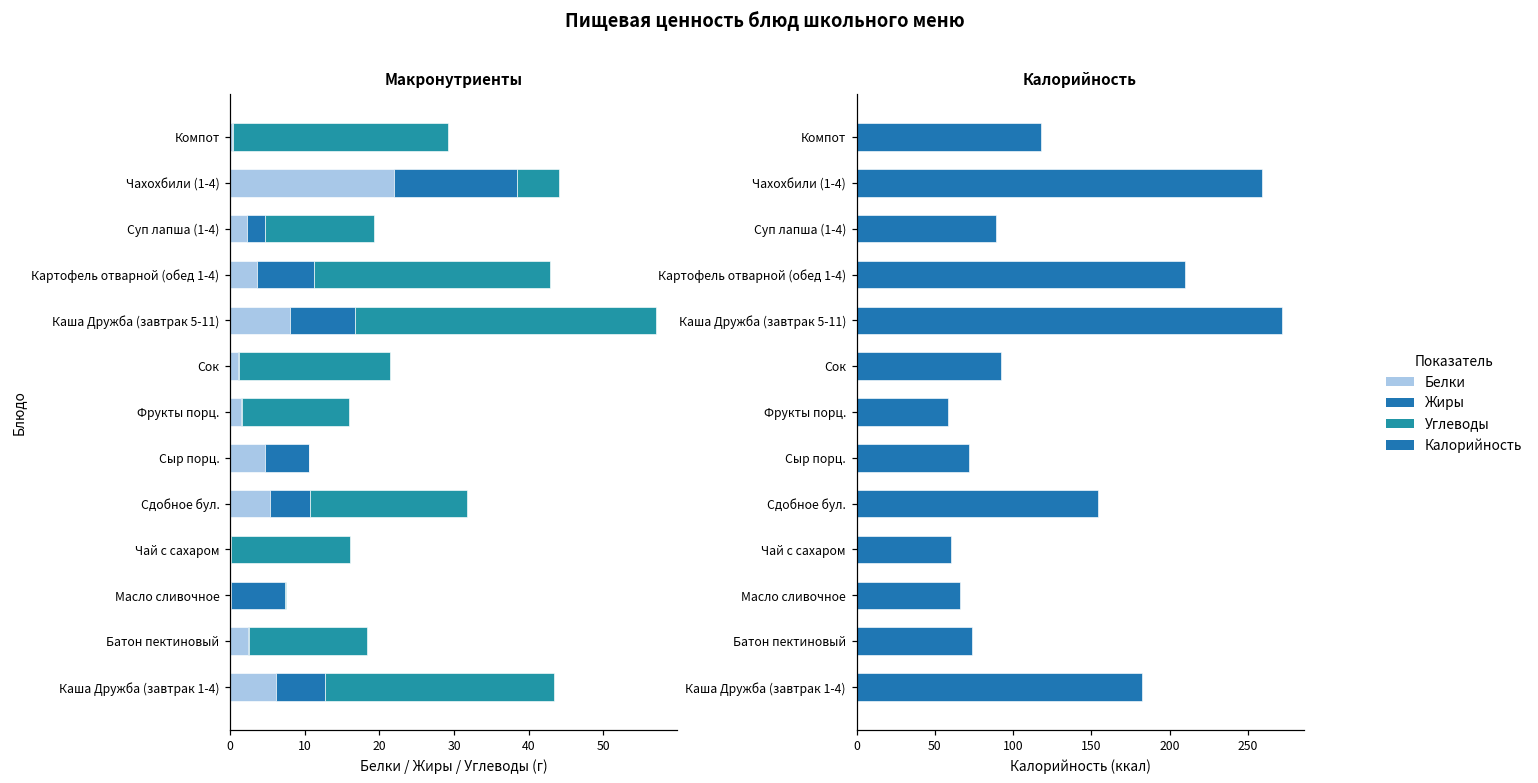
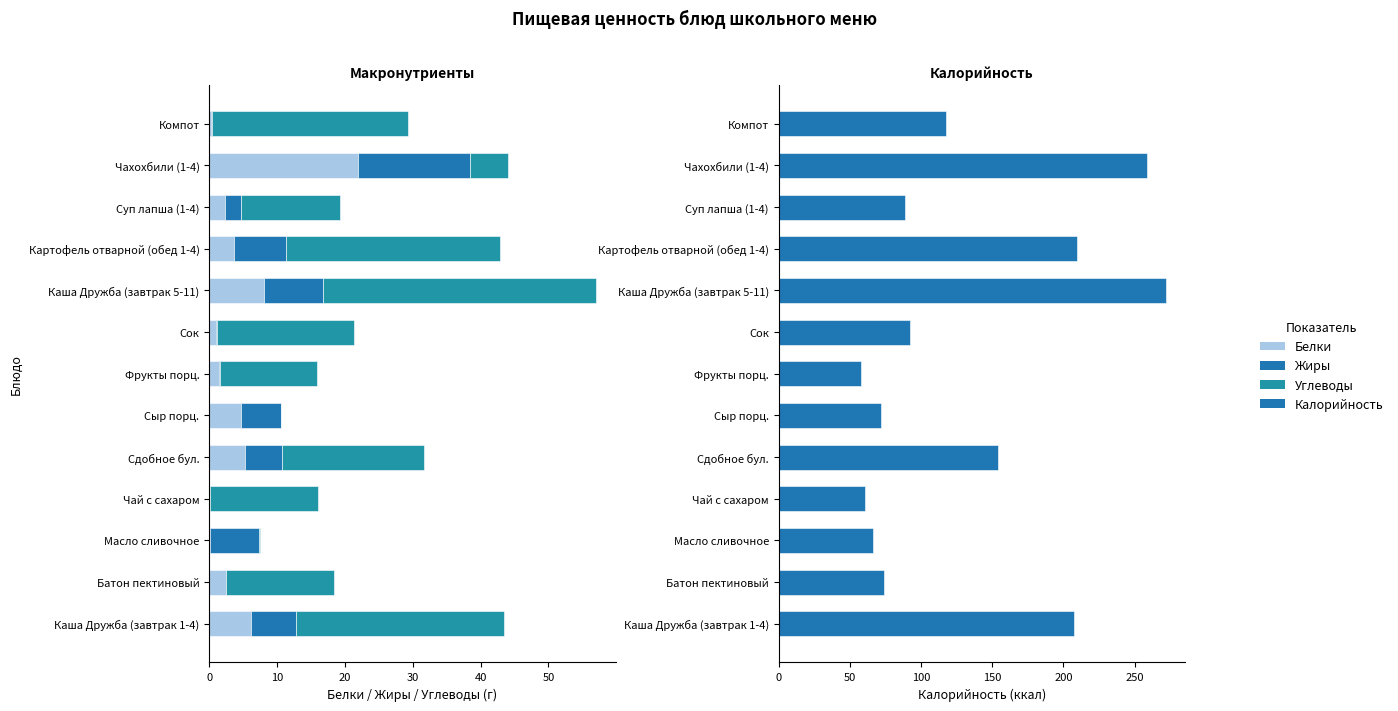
Калорийность, Каша Дружба (завтрак 1-4): 182 -> 207
